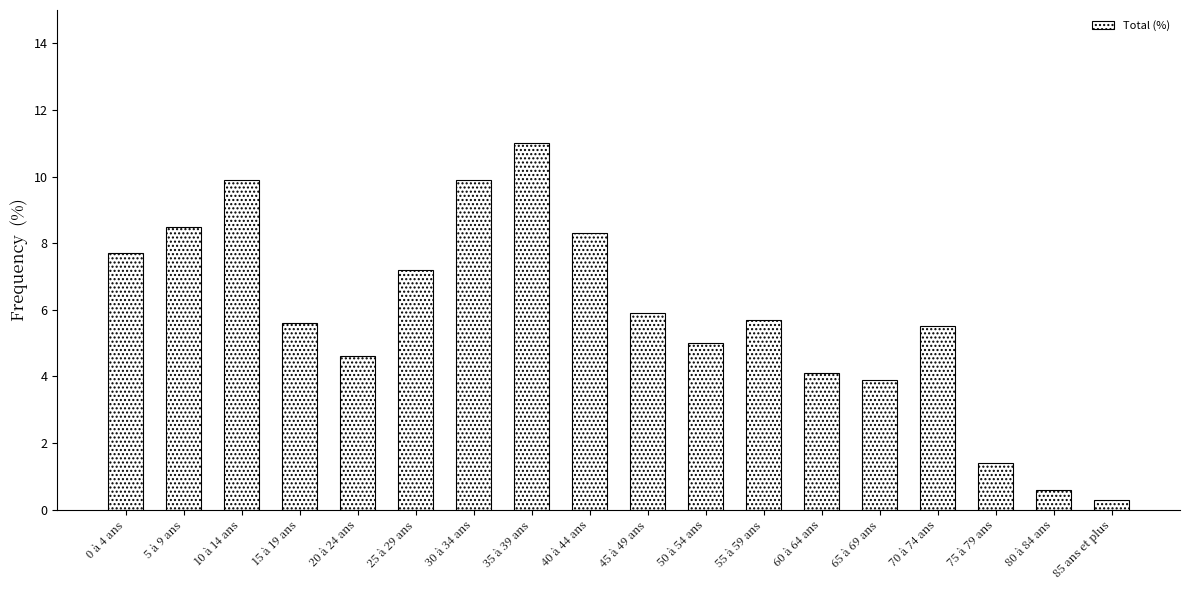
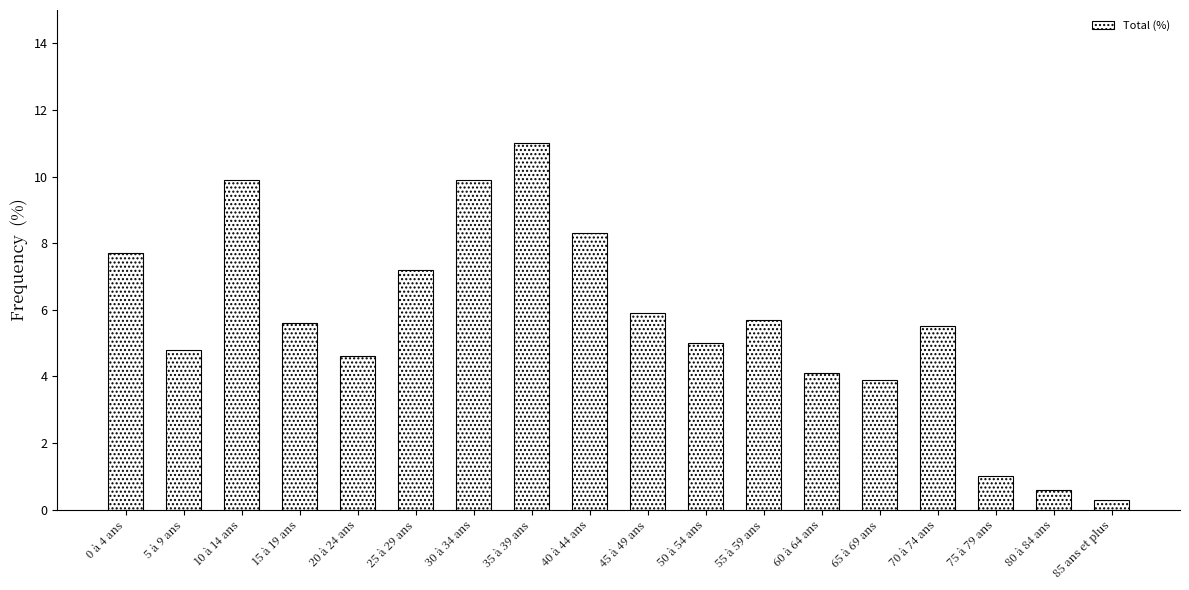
5 à 9 ans: 8.5 -> 4.8
75 à 79 ans: 1.4 -> 1.0
